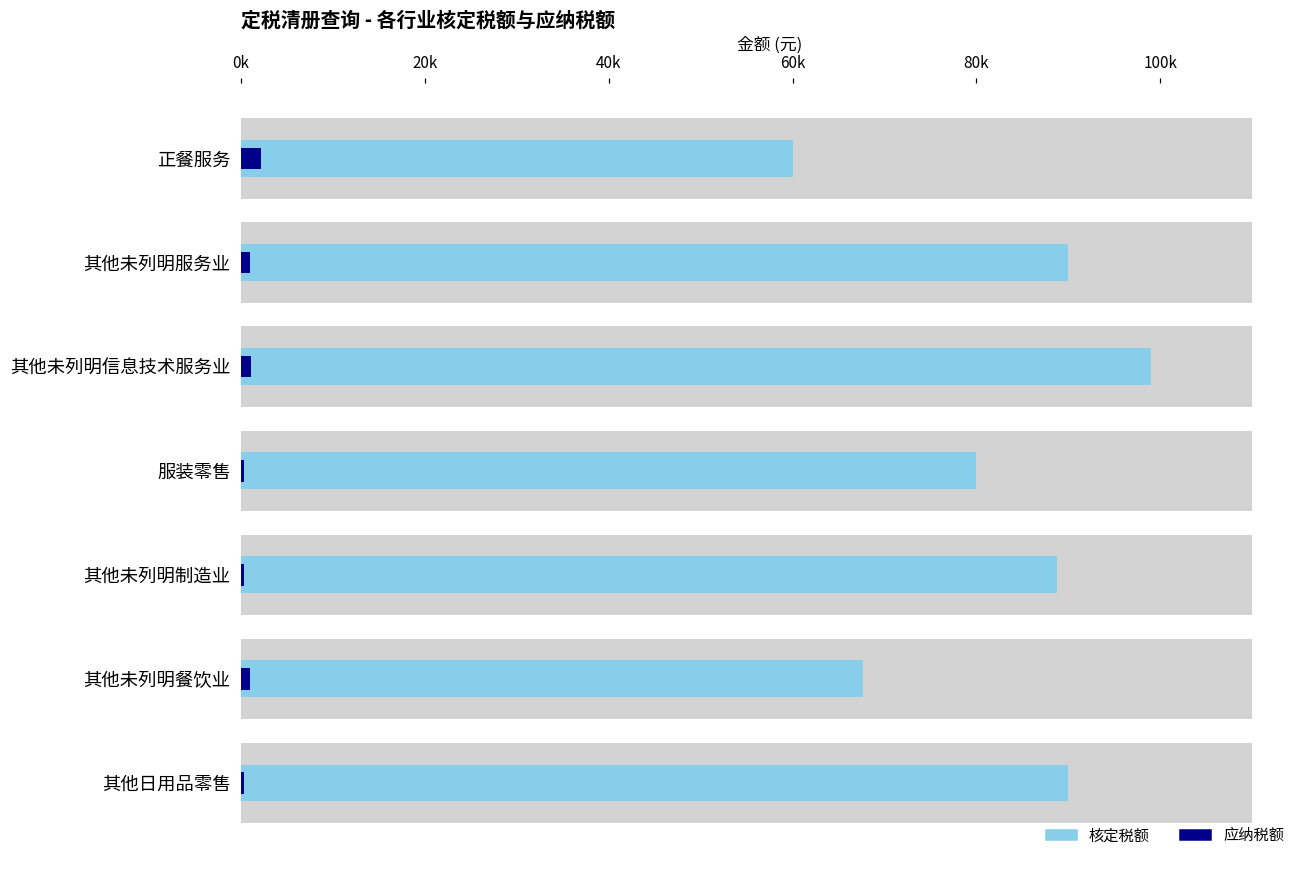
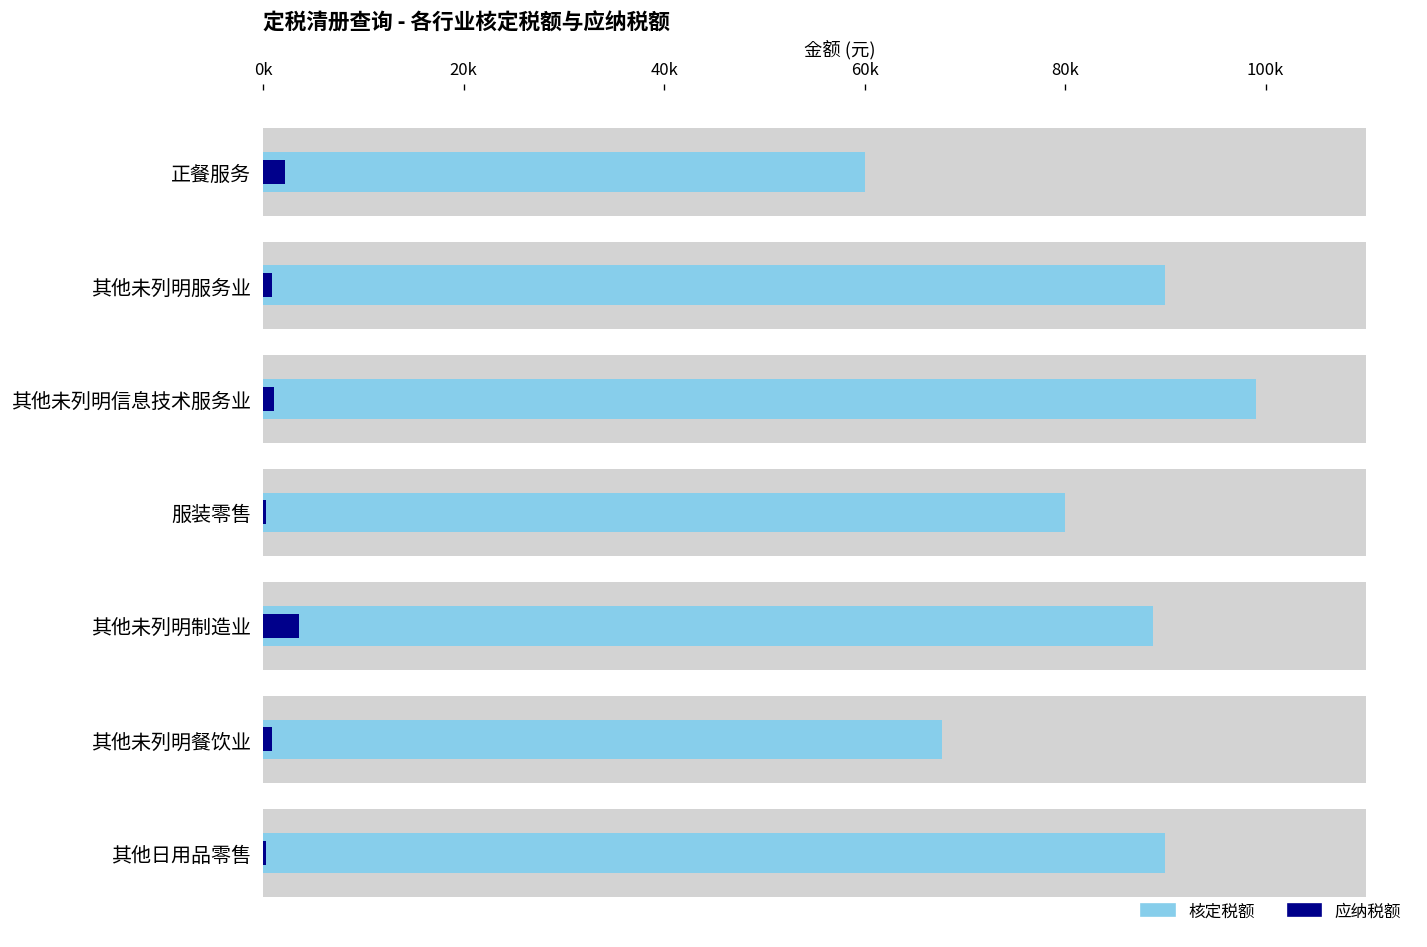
应纳税额, 其他未列明制造业: 0 -> 4000
